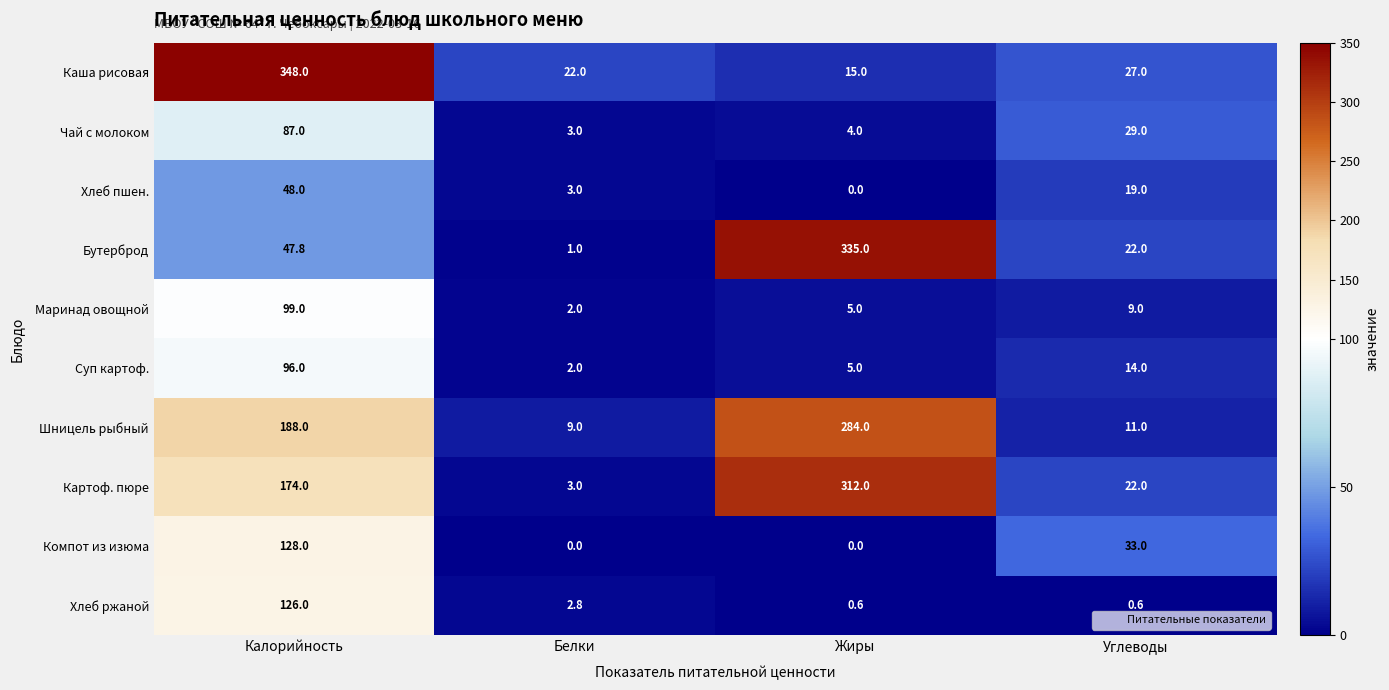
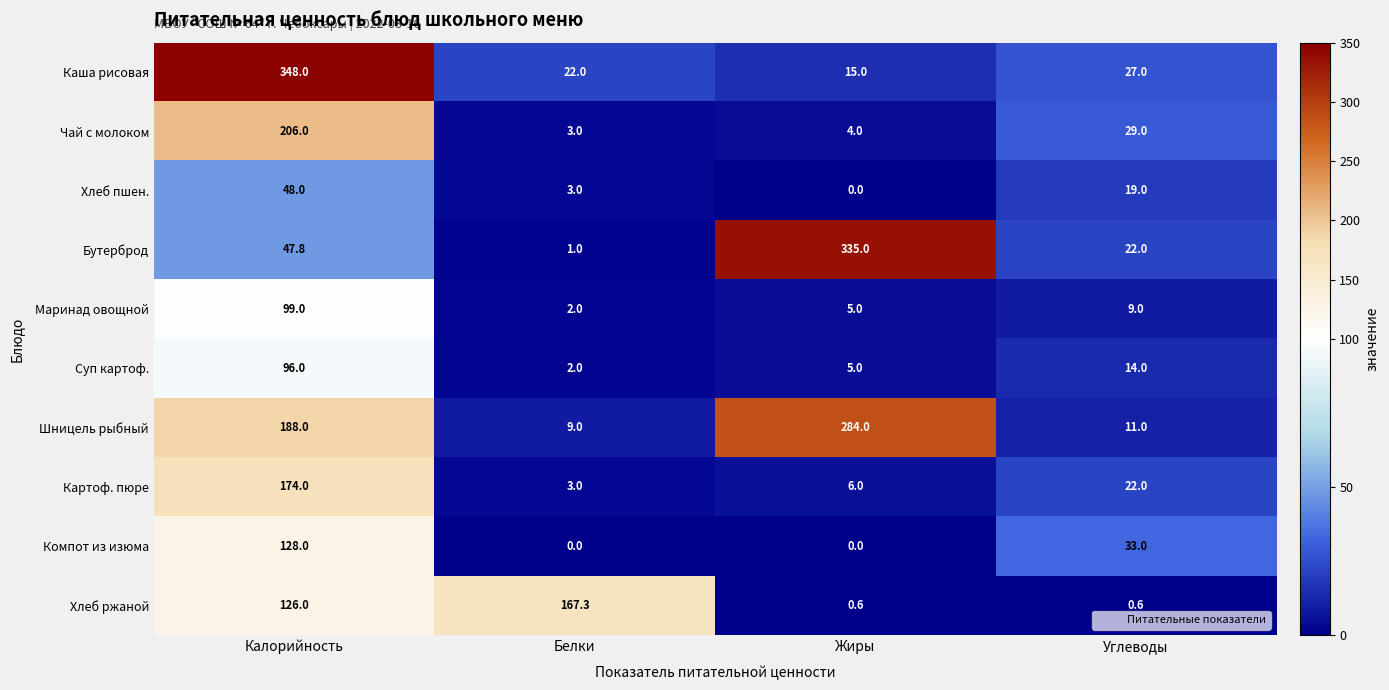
Чай с молоком, Калорийность: 87.0 -> 206.0
Картоф. пюре, Жиры: 312.0 -> 6.0
Хлеб ржаной, Белки: 2.8 -> 167.3
